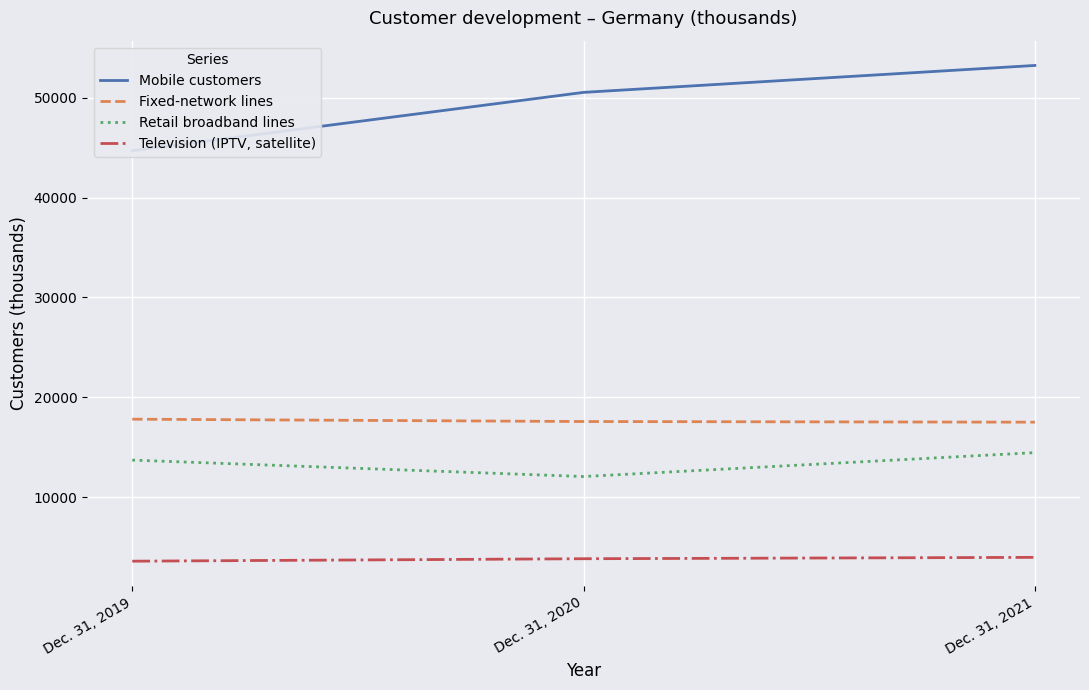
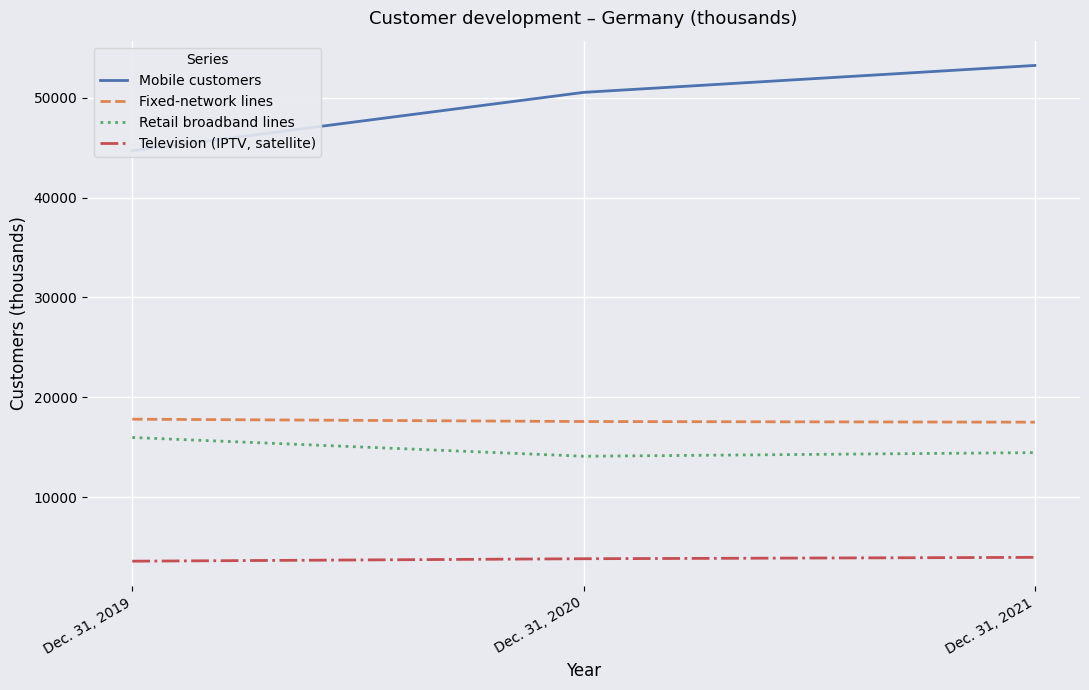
Retail broadband lines, Dec. 31, 2019: 14000 -> 16000
Retail broadband lines, Dec. 31, 2020: 12000 -> 14000
